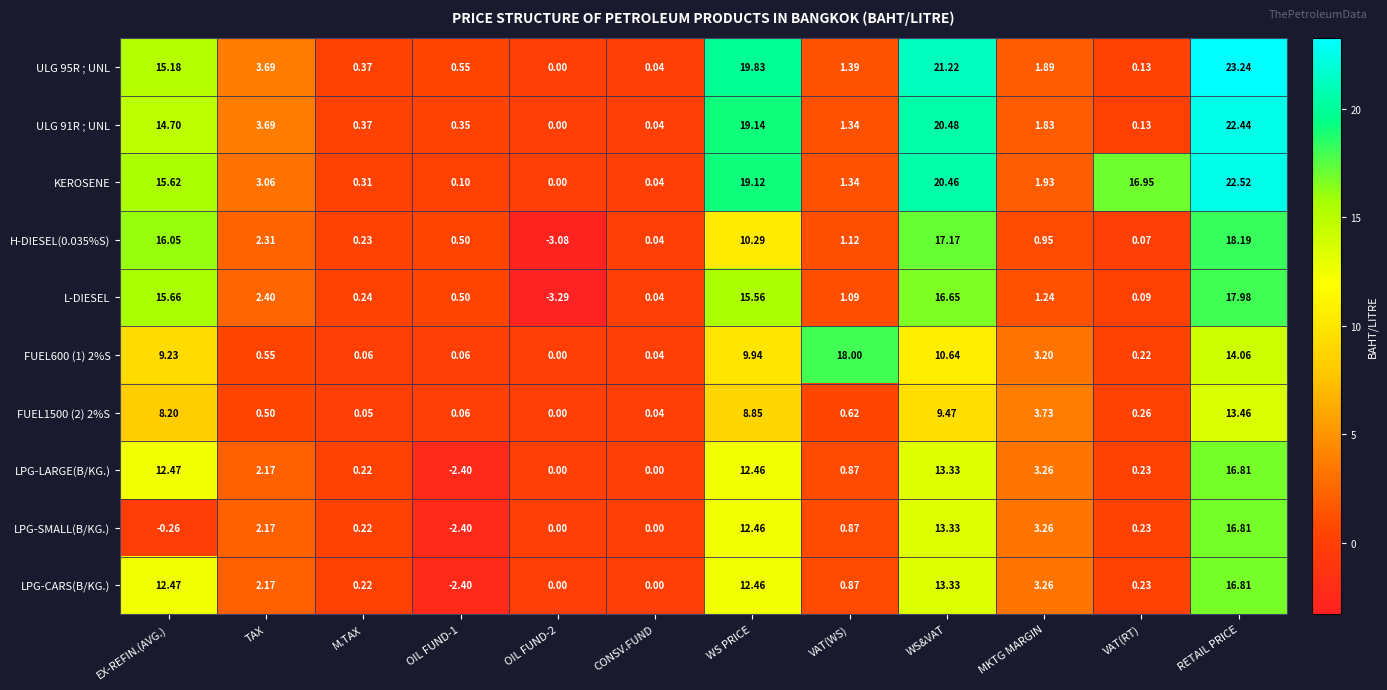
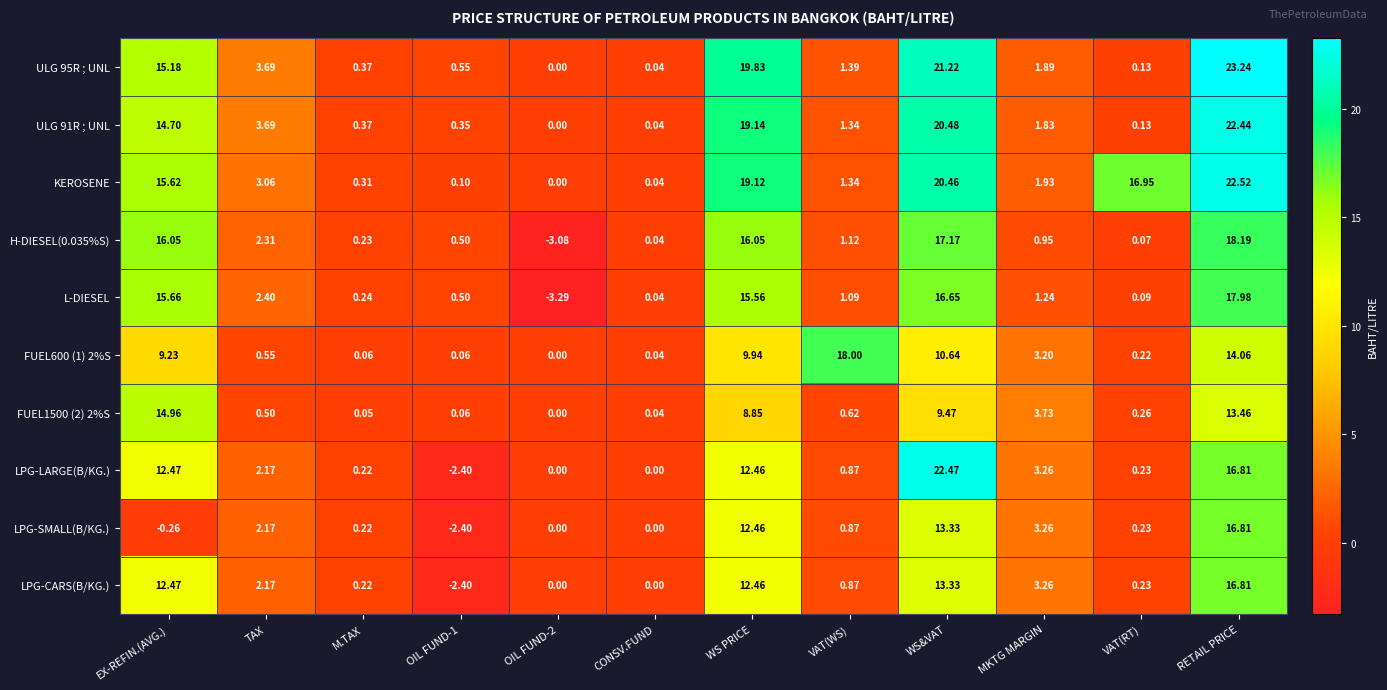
H-DIESEL(0.035%S), WS PRICE: 10.29 -> 16.05
FUEL1500 (2) 2%S, EX-REFIN.(AVG.): 8.20 -> 14.96
LPG-LARGE(B/KG.), WS&VAT: 13.33 -> 22.47
